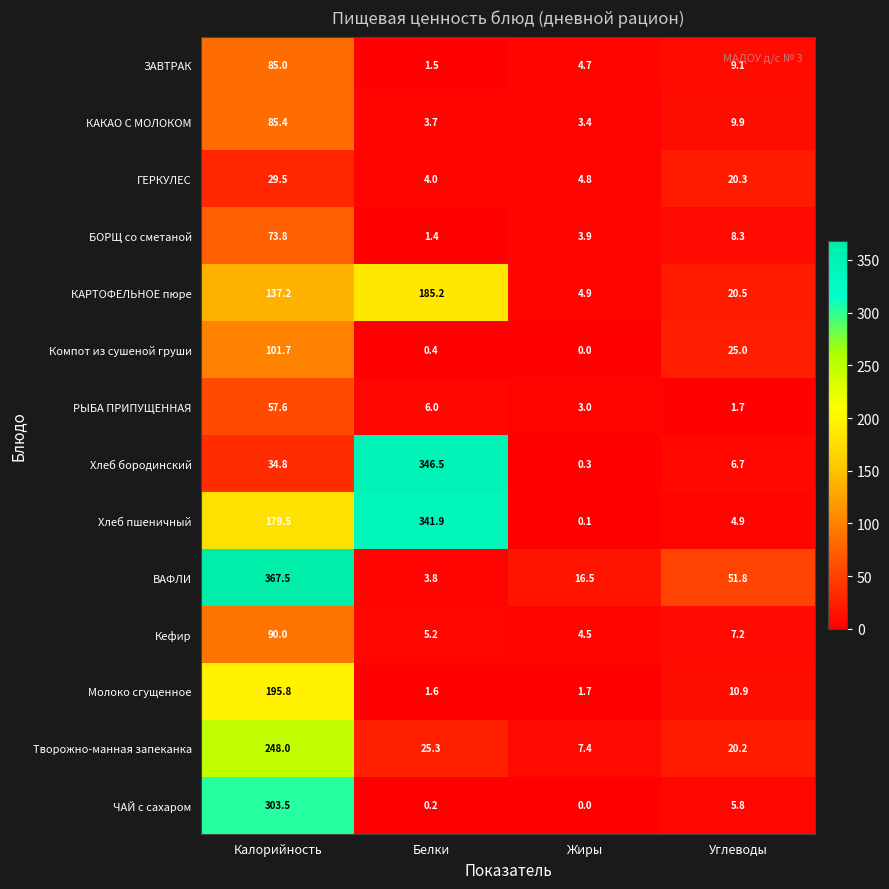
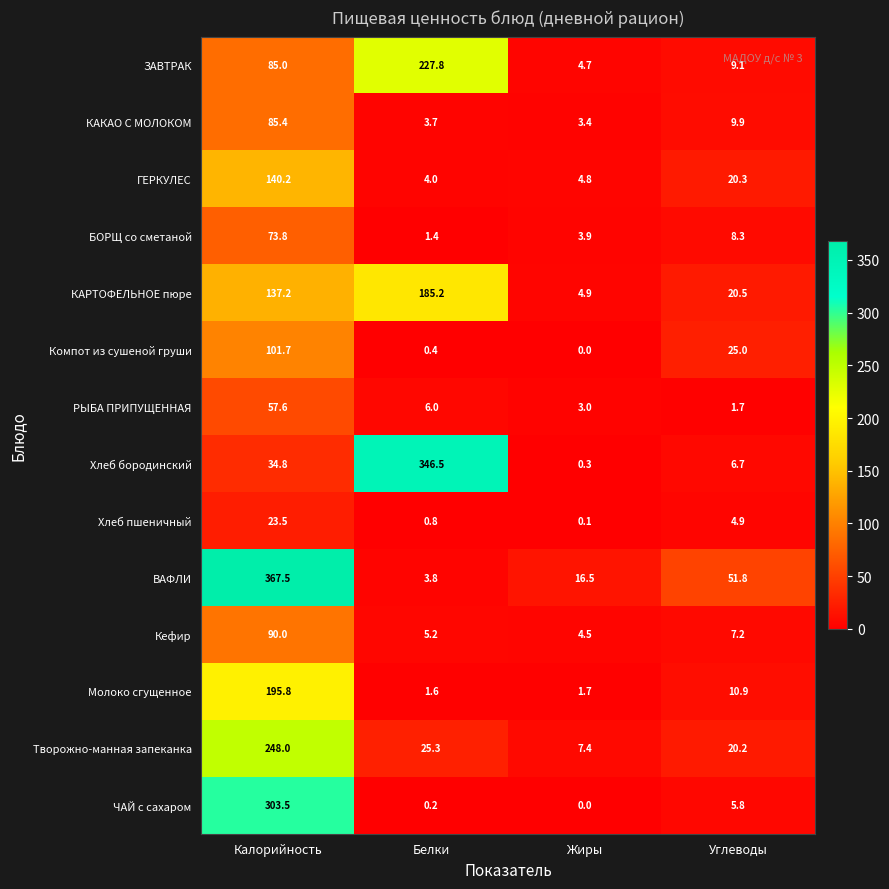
ЗАВТРАК, Белки: 1.5 -> 227.8
ГЕРКУЛЕС, Калорийность: 29.5 -> 140.2
Хлеб пшеничный, Калорийность: 179.5 -> 23.5
Хлеб пшеничный, Белки: 341.9 -> 0.8
